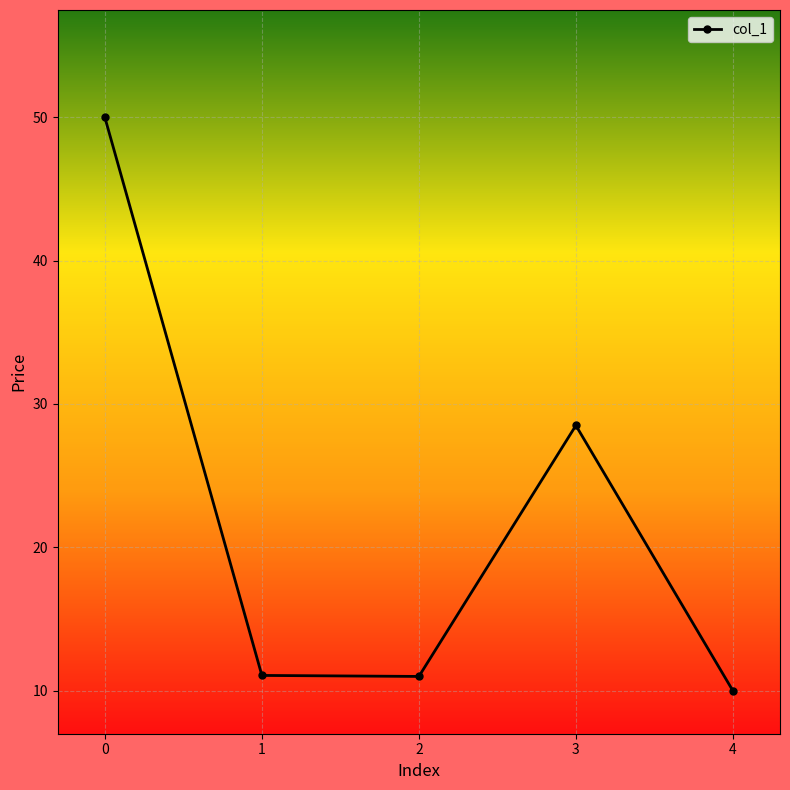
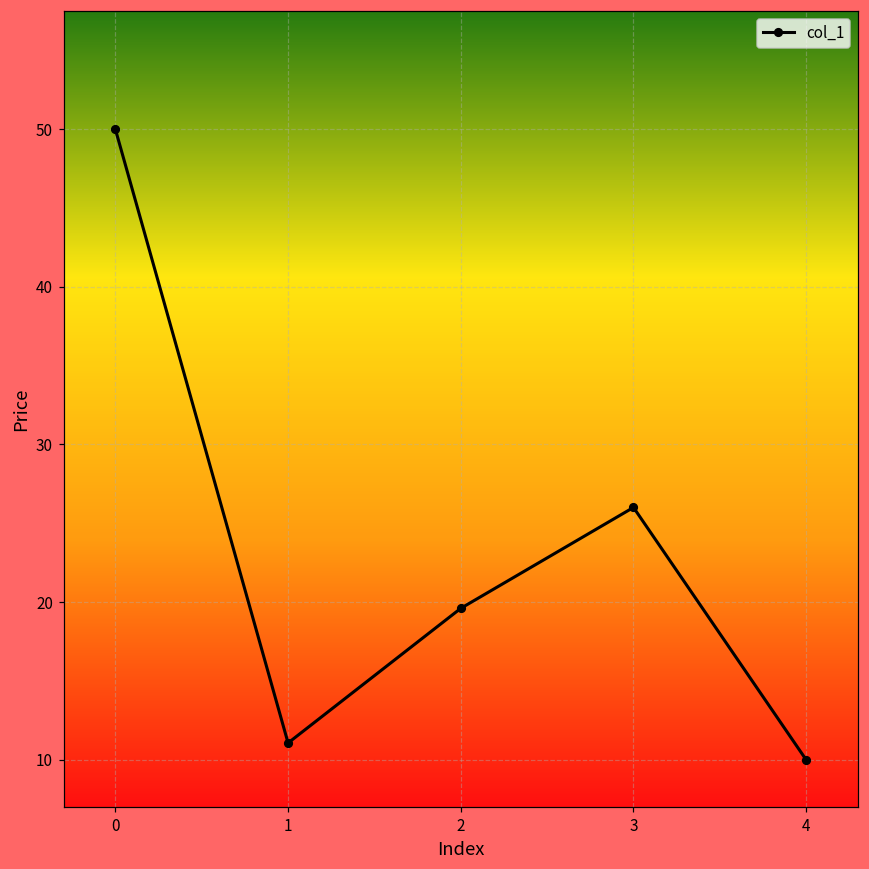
2: 11.0 -> 19.6
3: 28.5 -> 26.0
